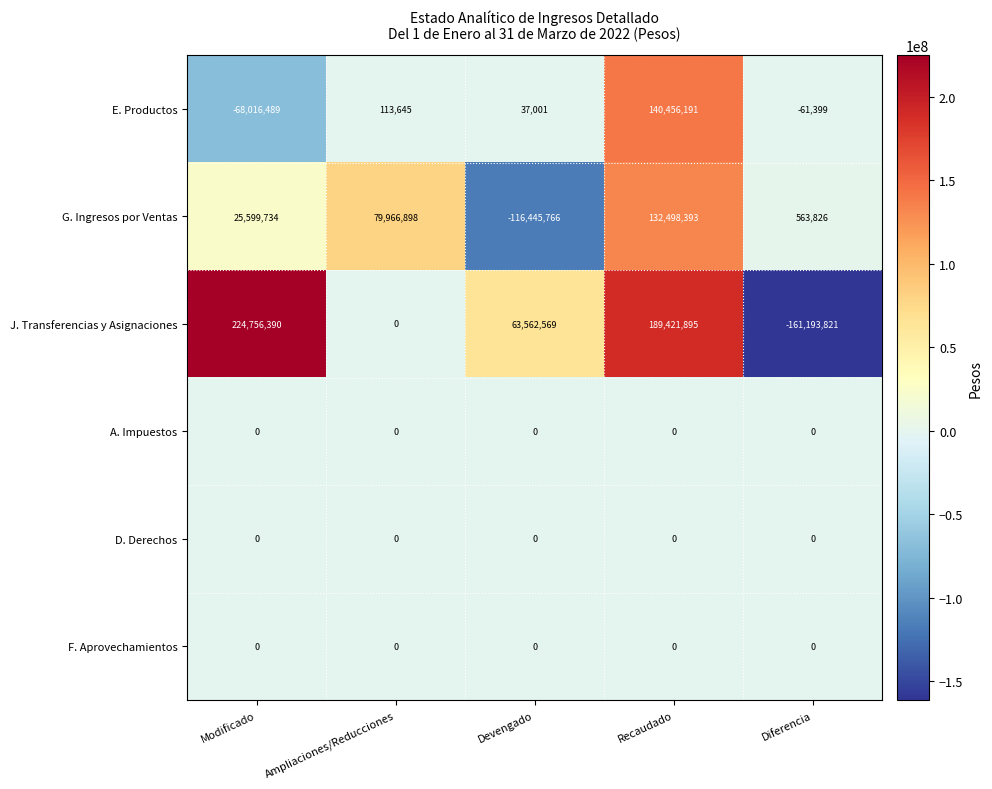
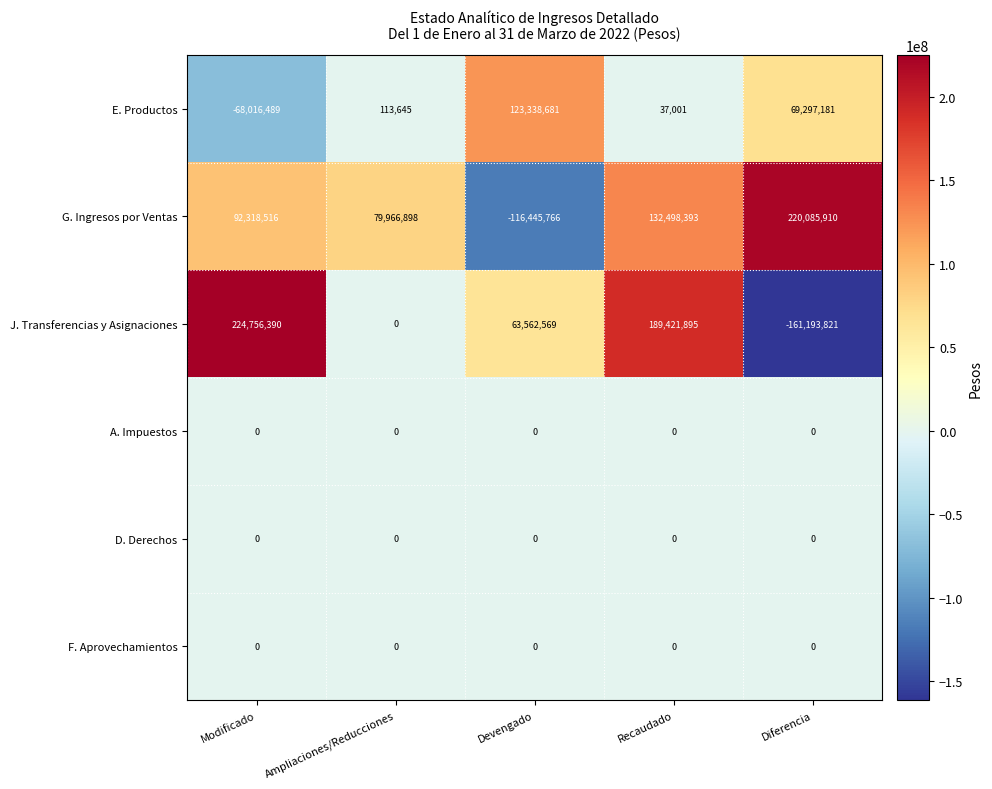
E. Productos, Devengado: 37,001 -> 123,338,681
E. Productos, Recaudado: 140,456,191 -> 37,001
E. Productos, Diferencia: -61,399 -> 69,297,181
G. Ingresos por Ventas, Modificado: 25,599,734 -> 92,318,516
G. Ingresos por Ventas, Diferencia: 563,826 -> 220,085,910
